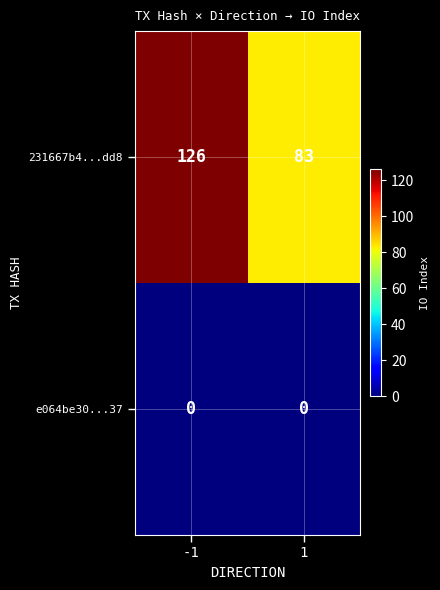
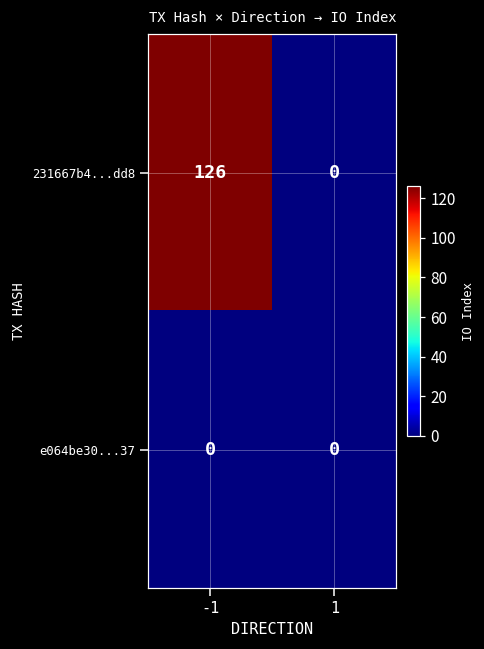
231667b4...dd8, 1: 83 -> 0
